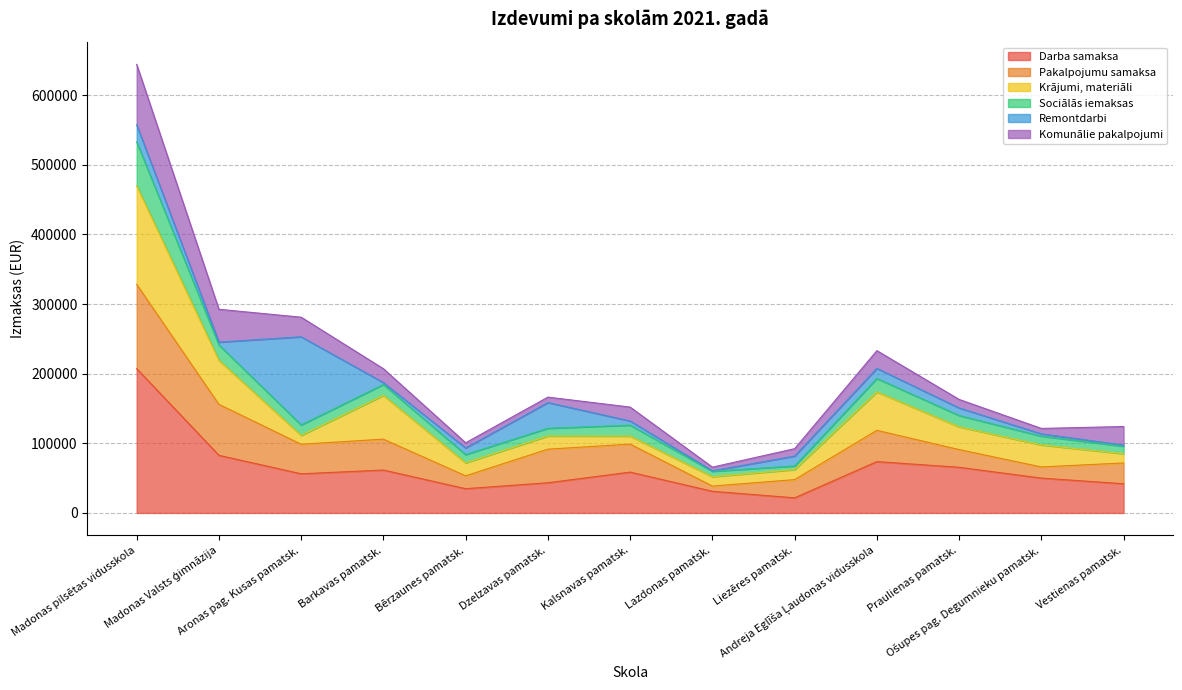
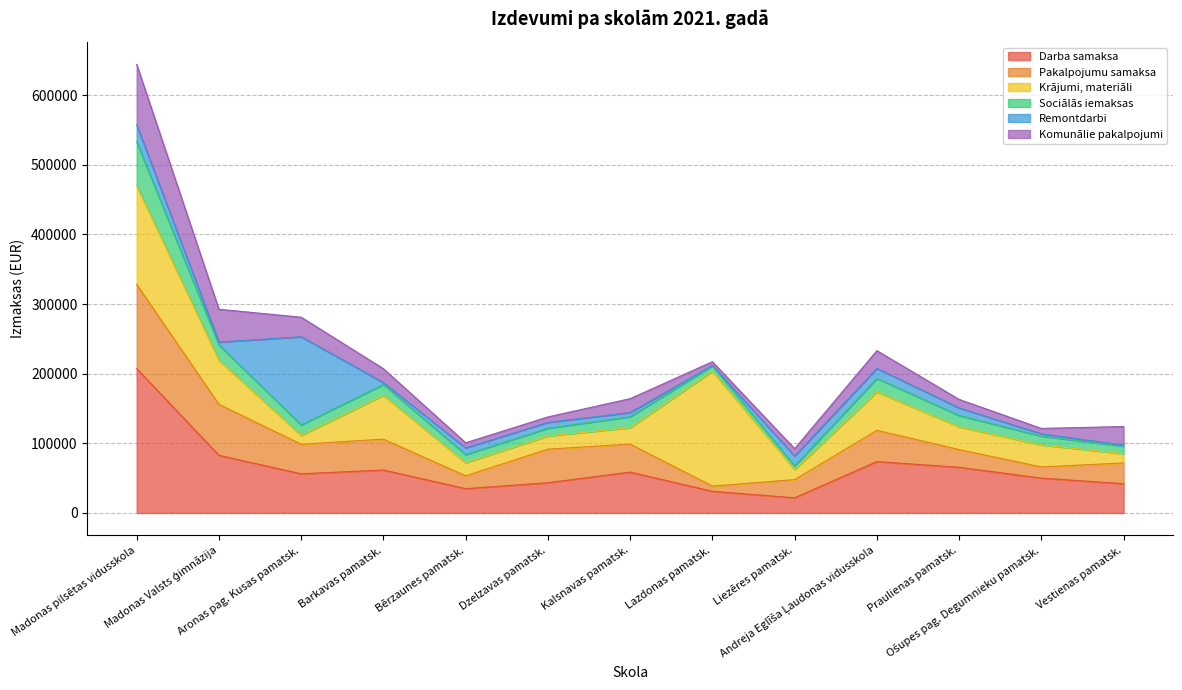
Remontdarbi, Dzelzavas pamatsk.: 40000 -> 10000
Krājumi, materiāli, Kalsnavas pamatsk.: 10000 -> 20000
Krājumi, materiāli, Lazdonas pamatsk.: 10000 -> 160000
